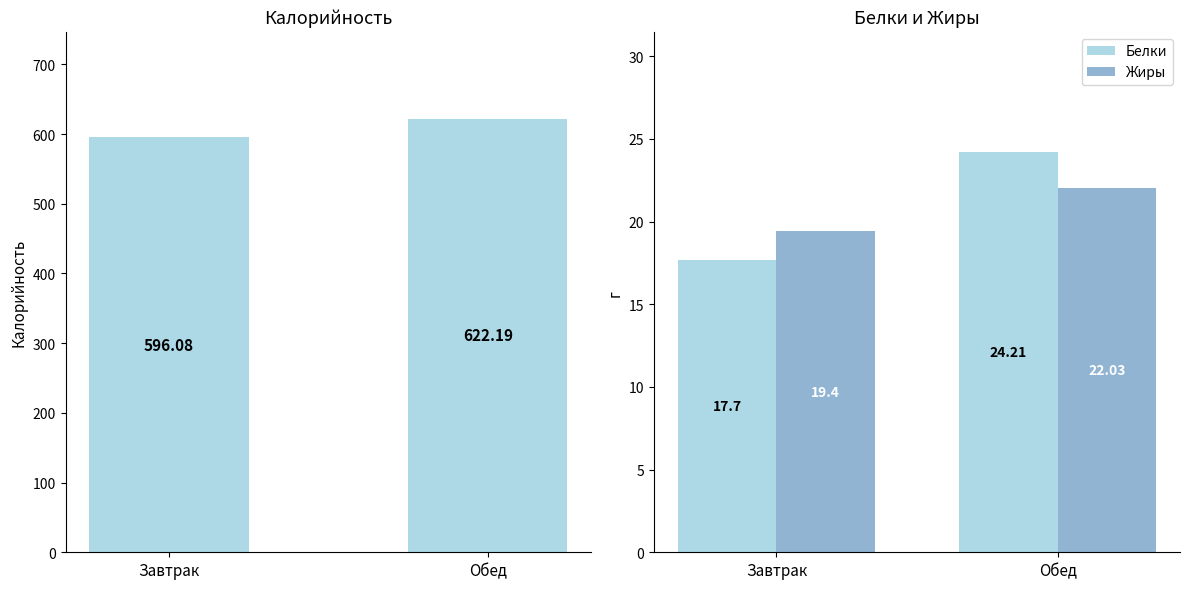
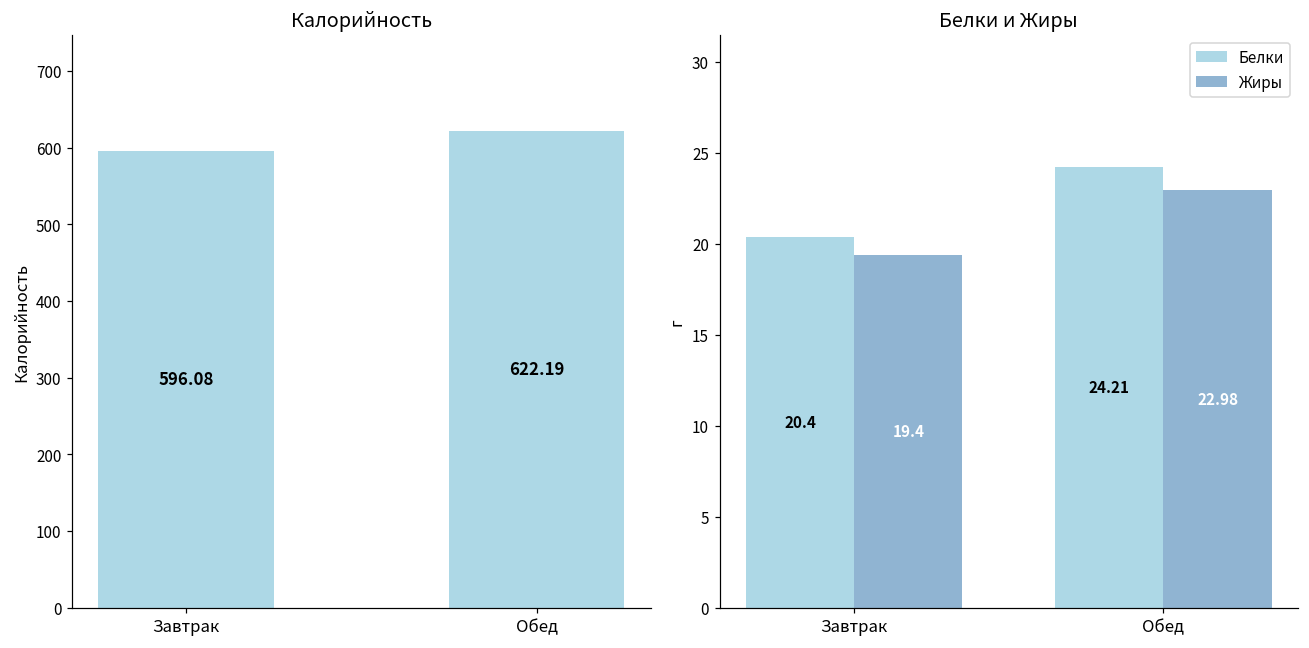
Белки и Жиры, Белки, Завтрак: 17.7 -> 20.4
Белки и Жиры, Жиры, Обед: 22.03 -> 22.98
